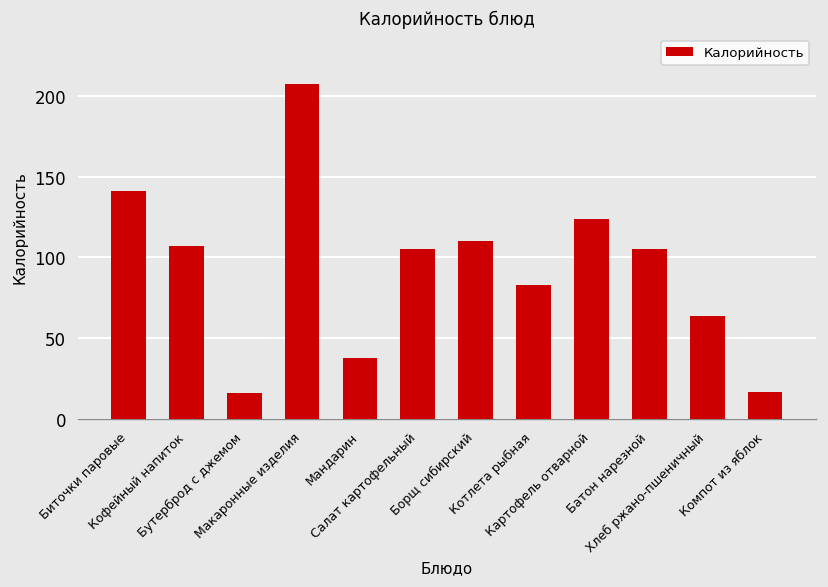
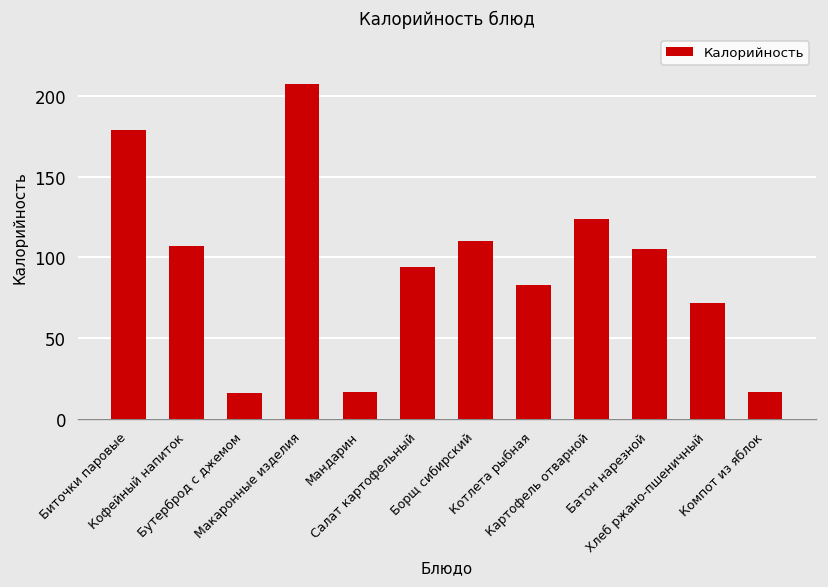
Биточки паровые: 141 -> 179
Мандарин: 38 -> 17
Салат картофельный: 105 -> 94
Хлеб ржано-пшеничный: 64 -> 72
